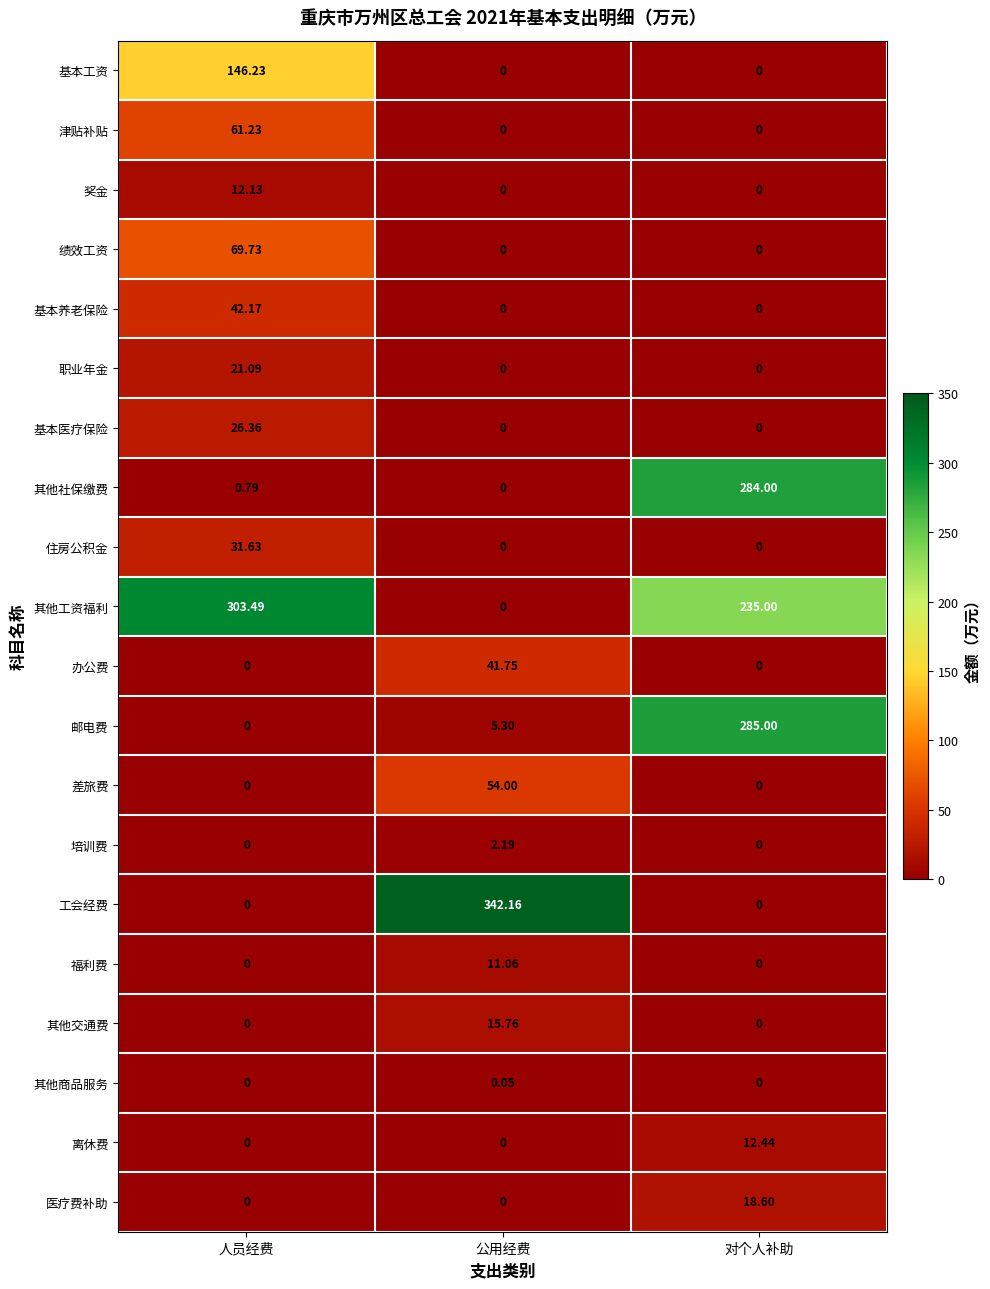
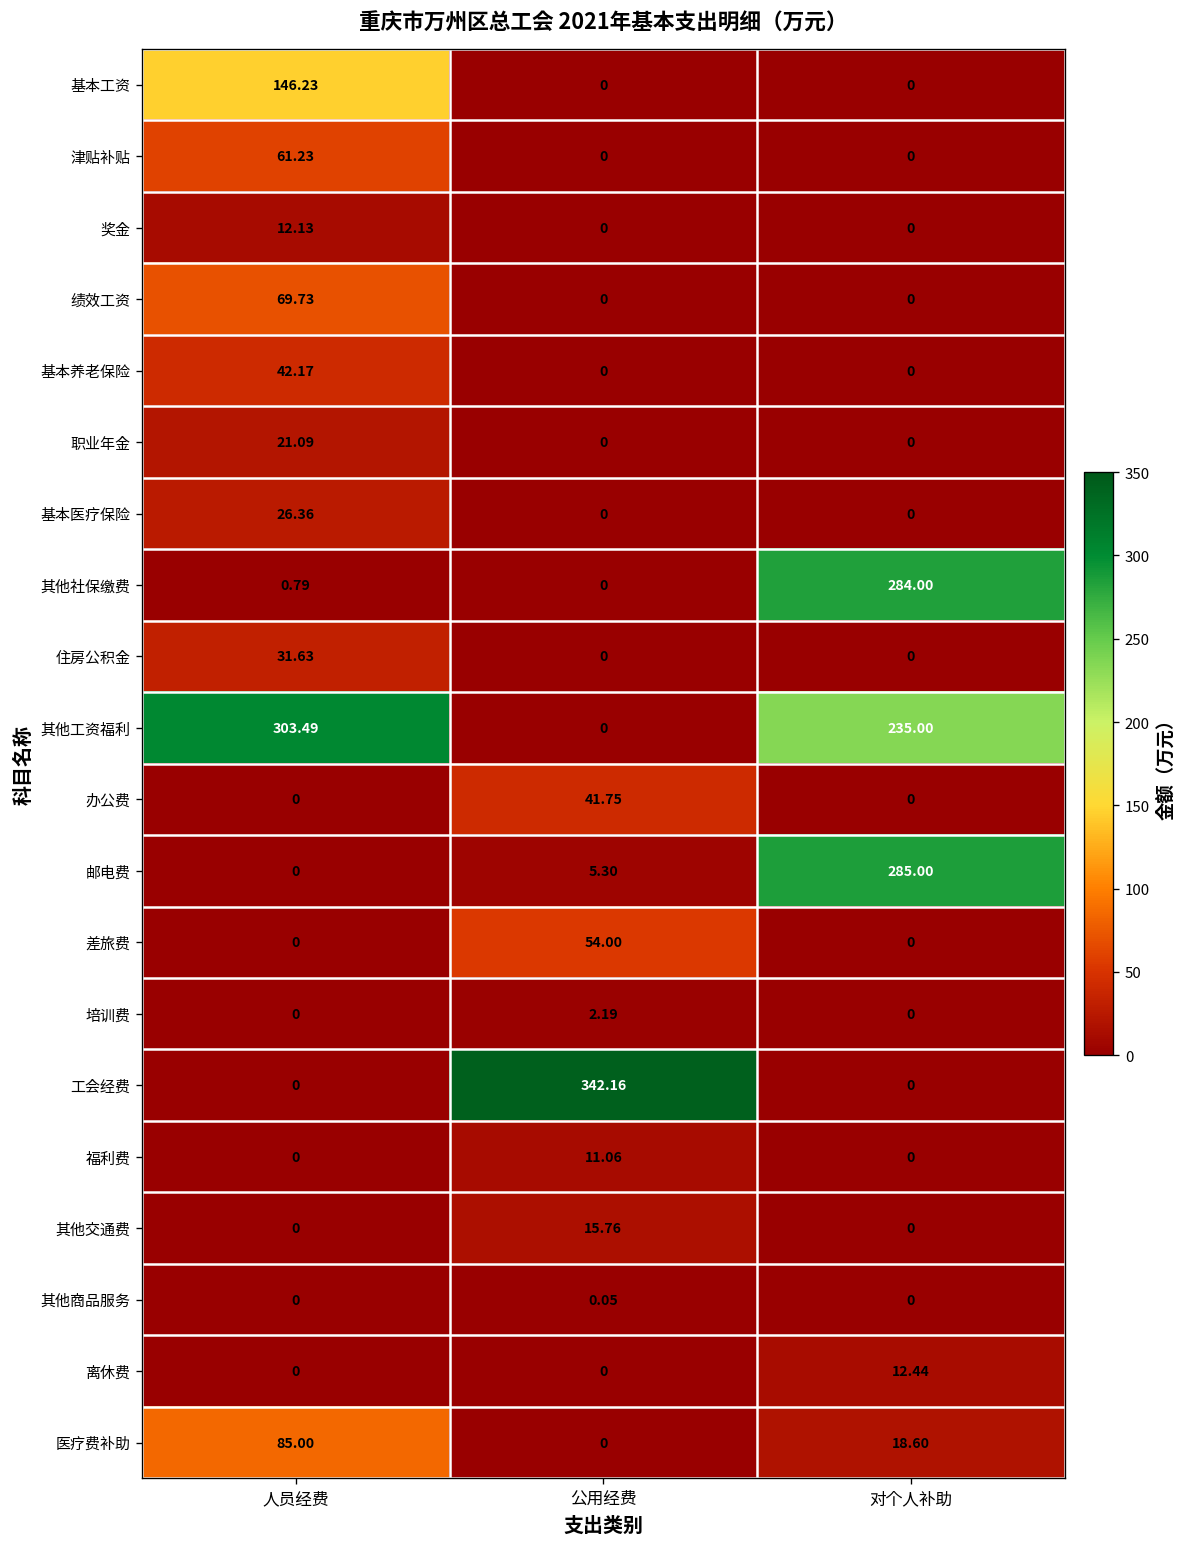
医疗费补助, 人员经费: 0 -> 85.00
